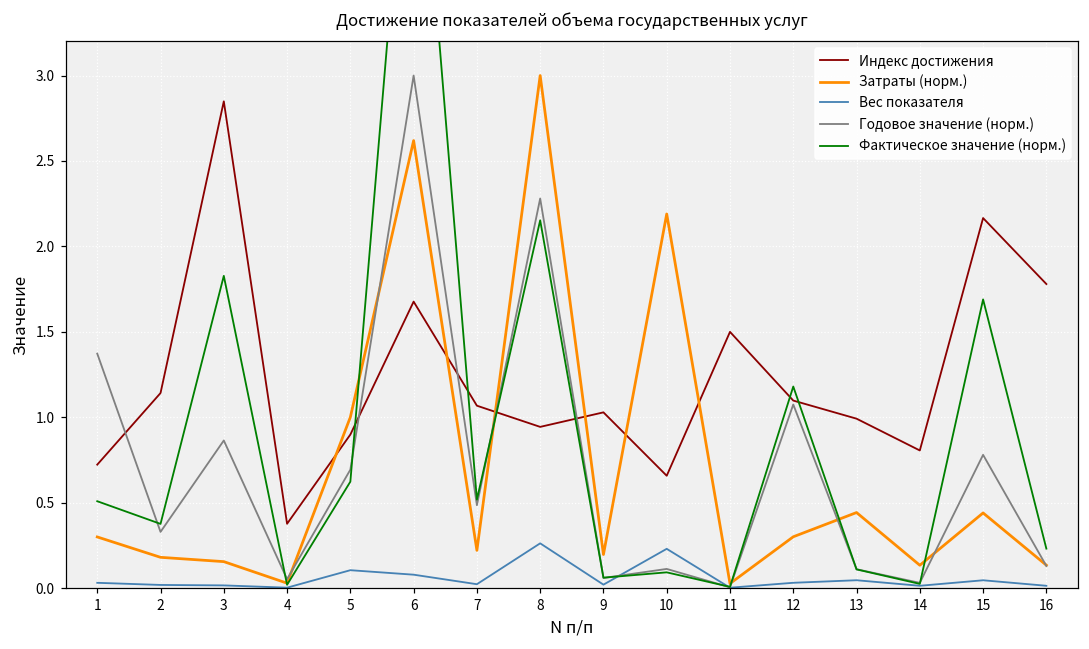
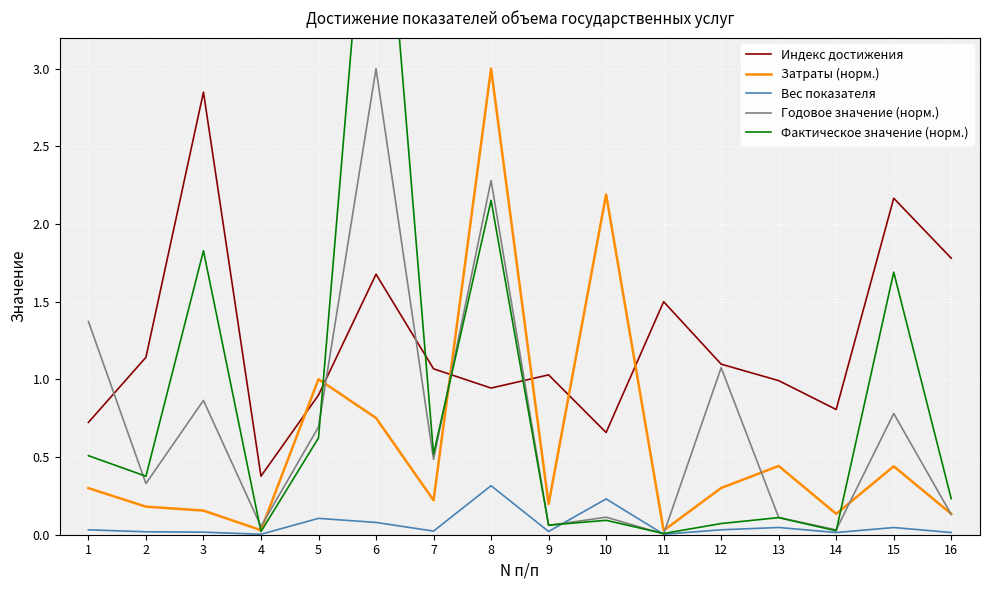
Затраты (норм.), 6: 2.62 -> 0.75
Вес показателя, 8: 0.26 -> 0.32
Фактическое значение (норм.), 12: 1.18 -> 0.07
